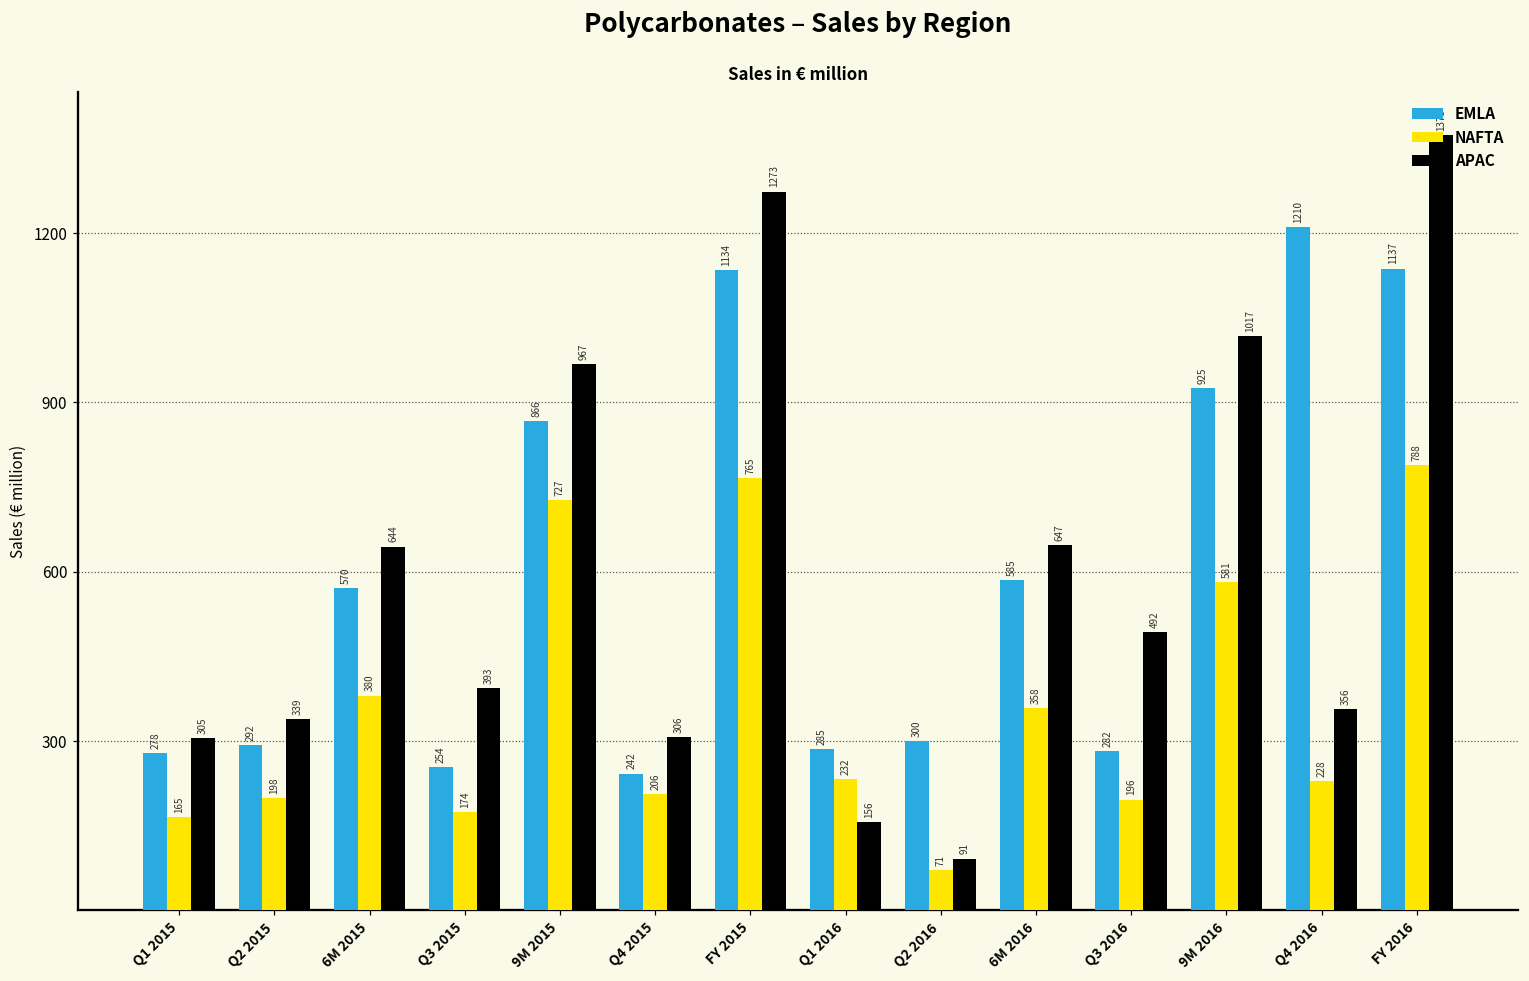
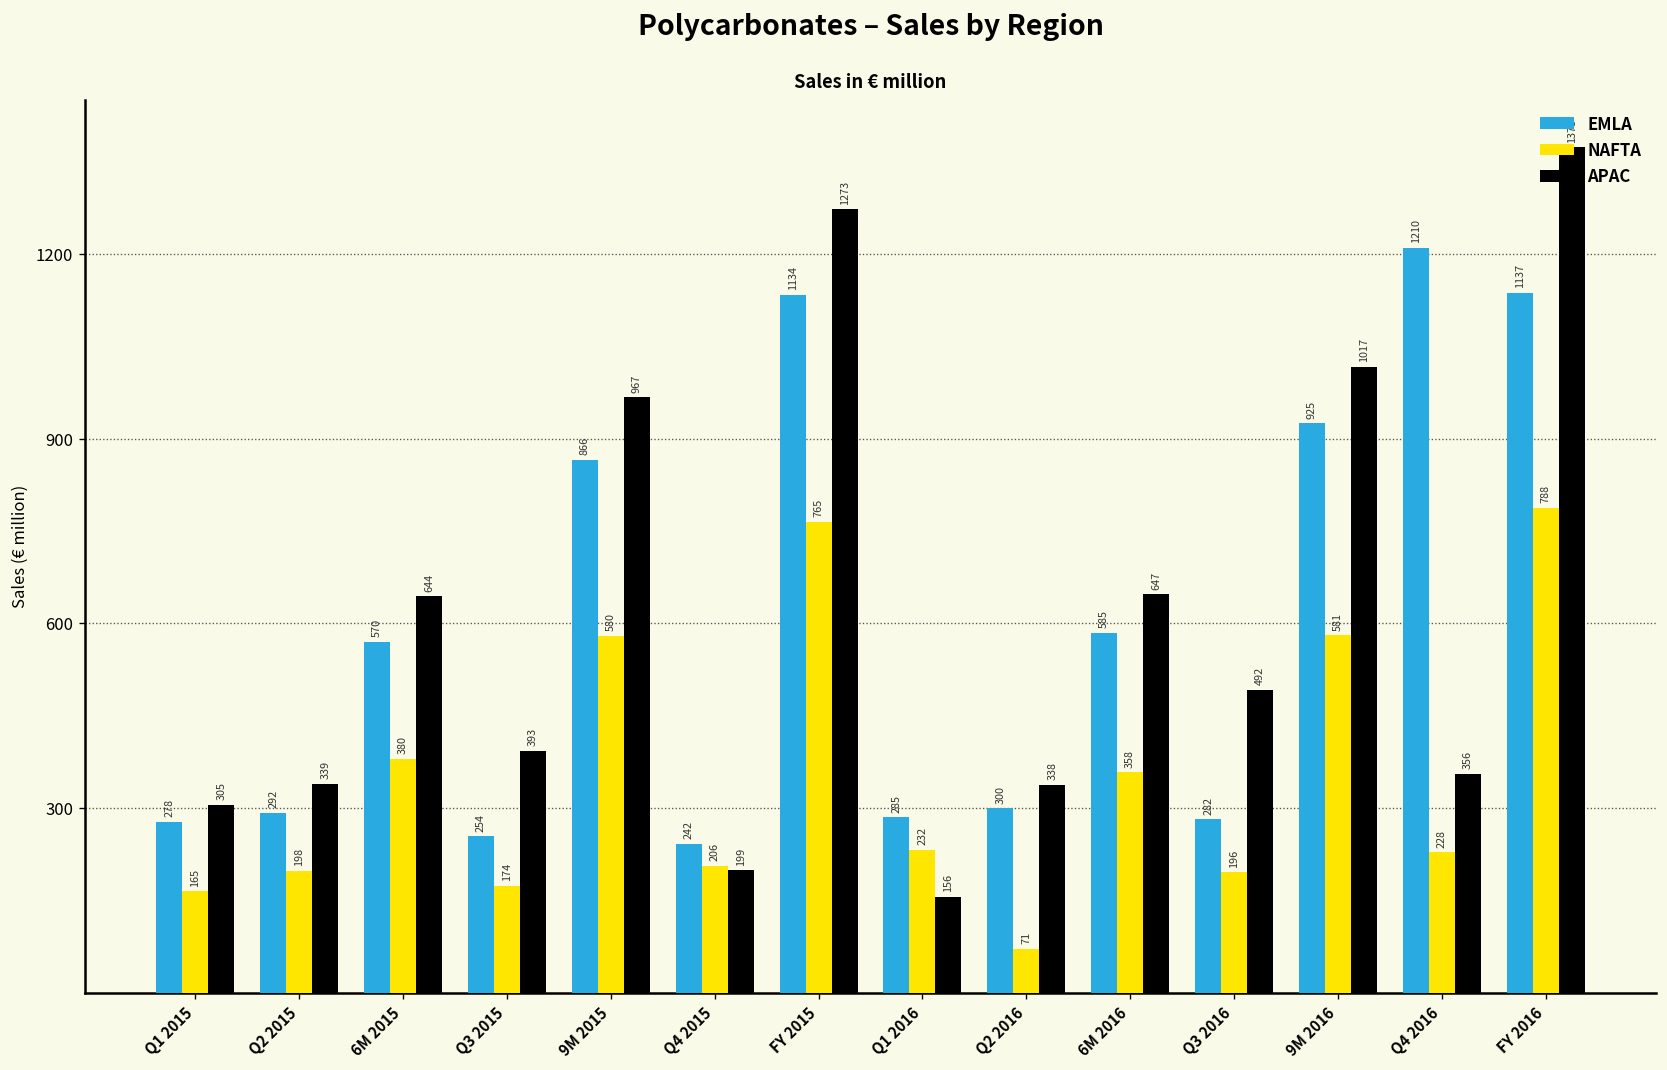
NAFTA, 9M 2015: 727 -> 580
APAC, Q4 2015: 306 -> 199
APAC, Q2 2016: 91 -> 338
